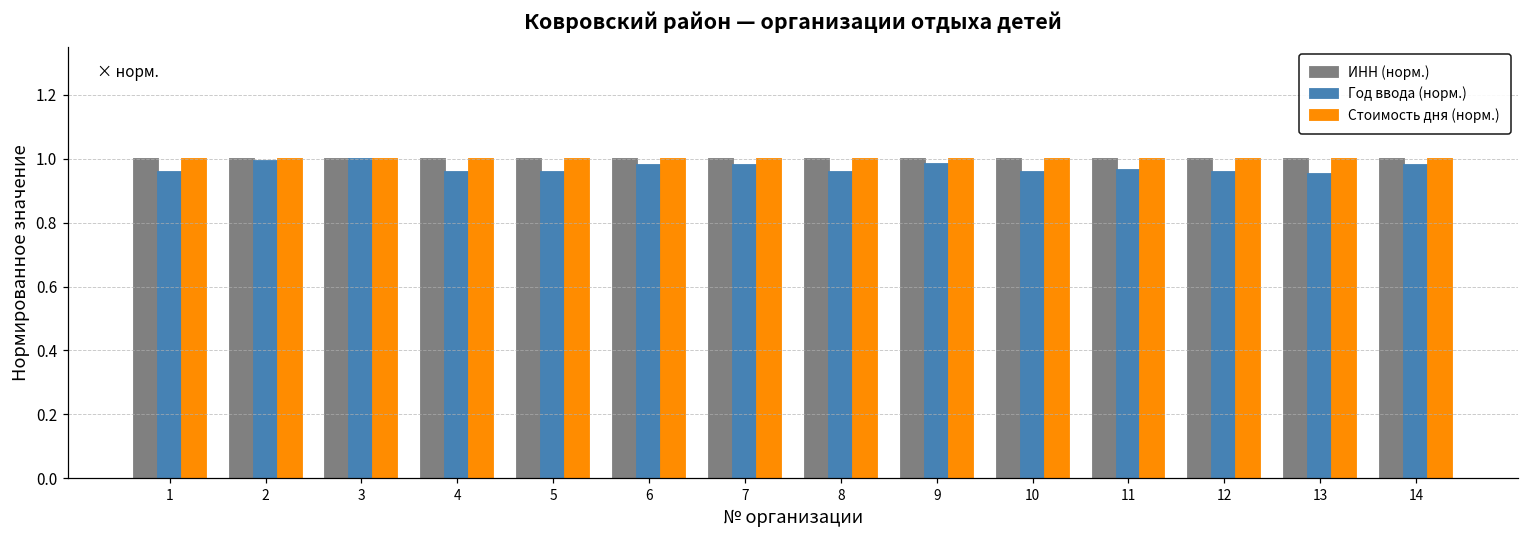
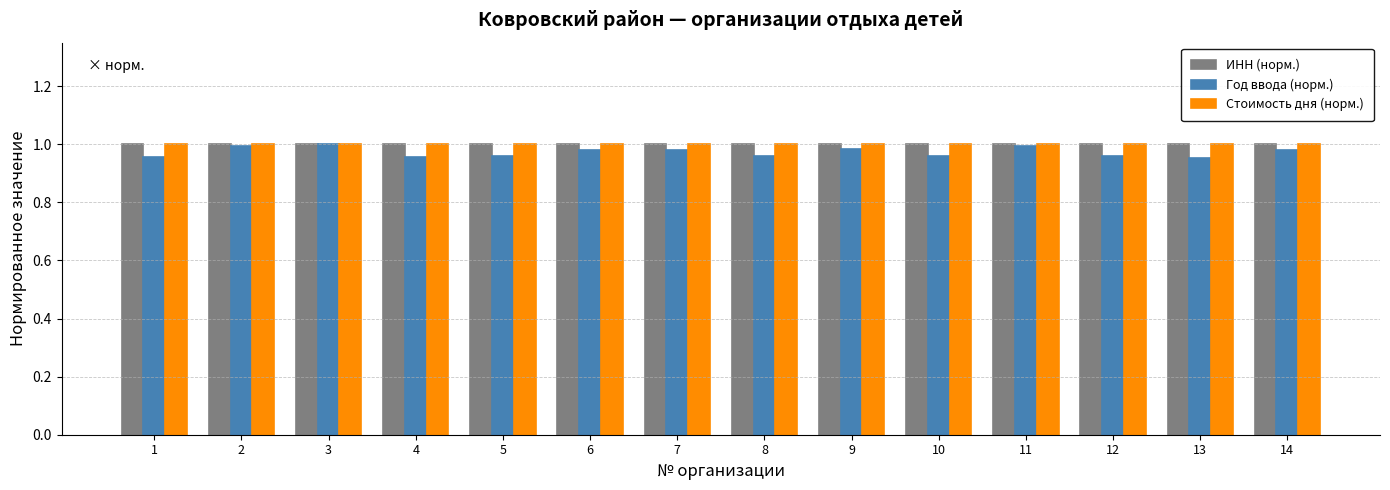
Год ввода (норм.), 11: 0.96 -> 0.99
